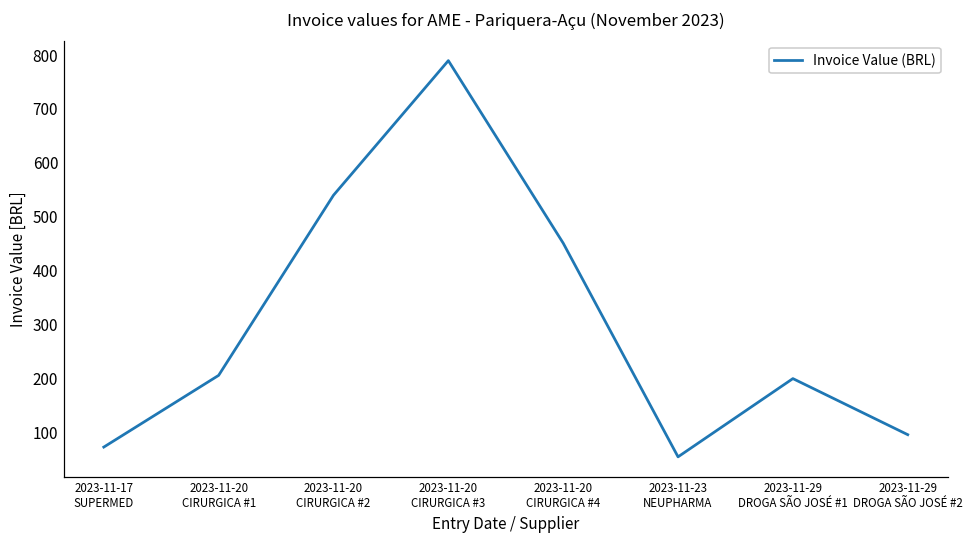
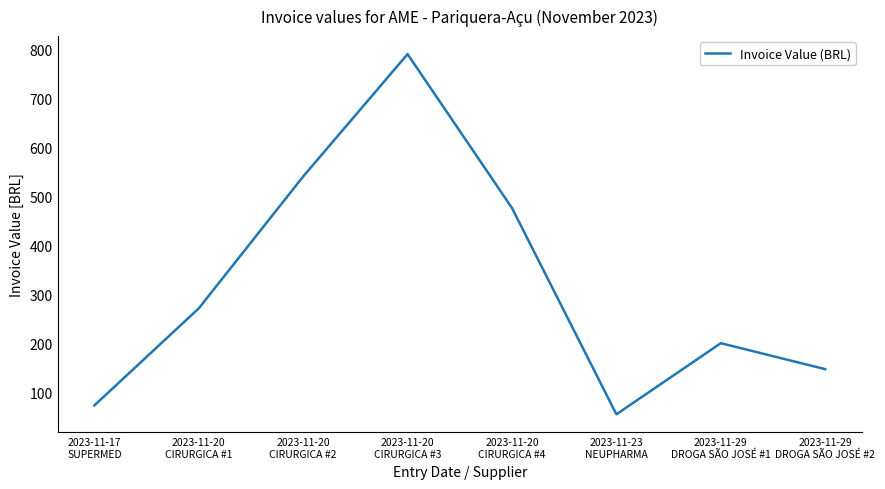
2023-11-20 CIRURGICA #1: 210 -> 270
2023-11-20 CIRURGICA #4: 450 -> 480
2023-11-29 DROGA SÃO JOSÉ #2: 100 -> 150
